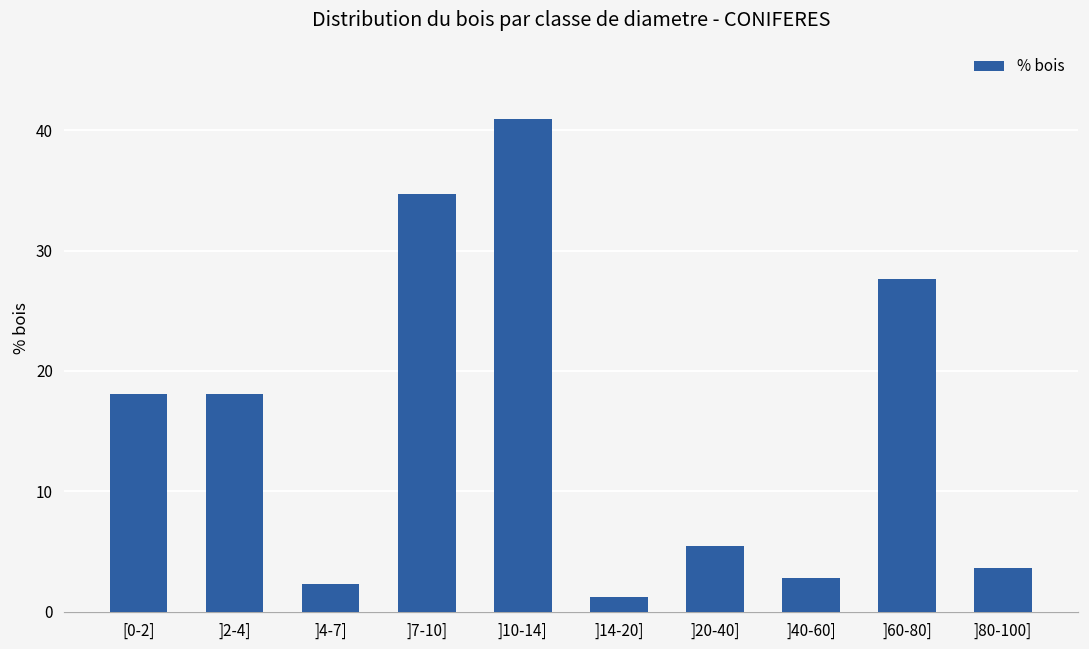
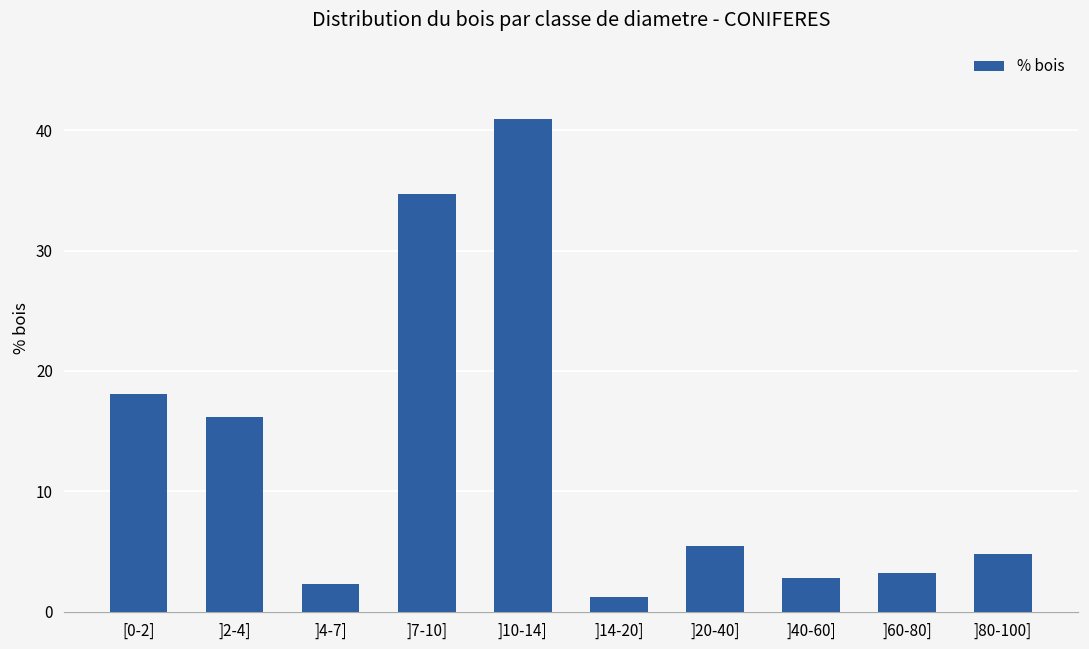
]2-4]: 18.1 -> 16.2
]60-80]: 27.7 -> 3.2
]80-100]: 3.6 -> 4.8
